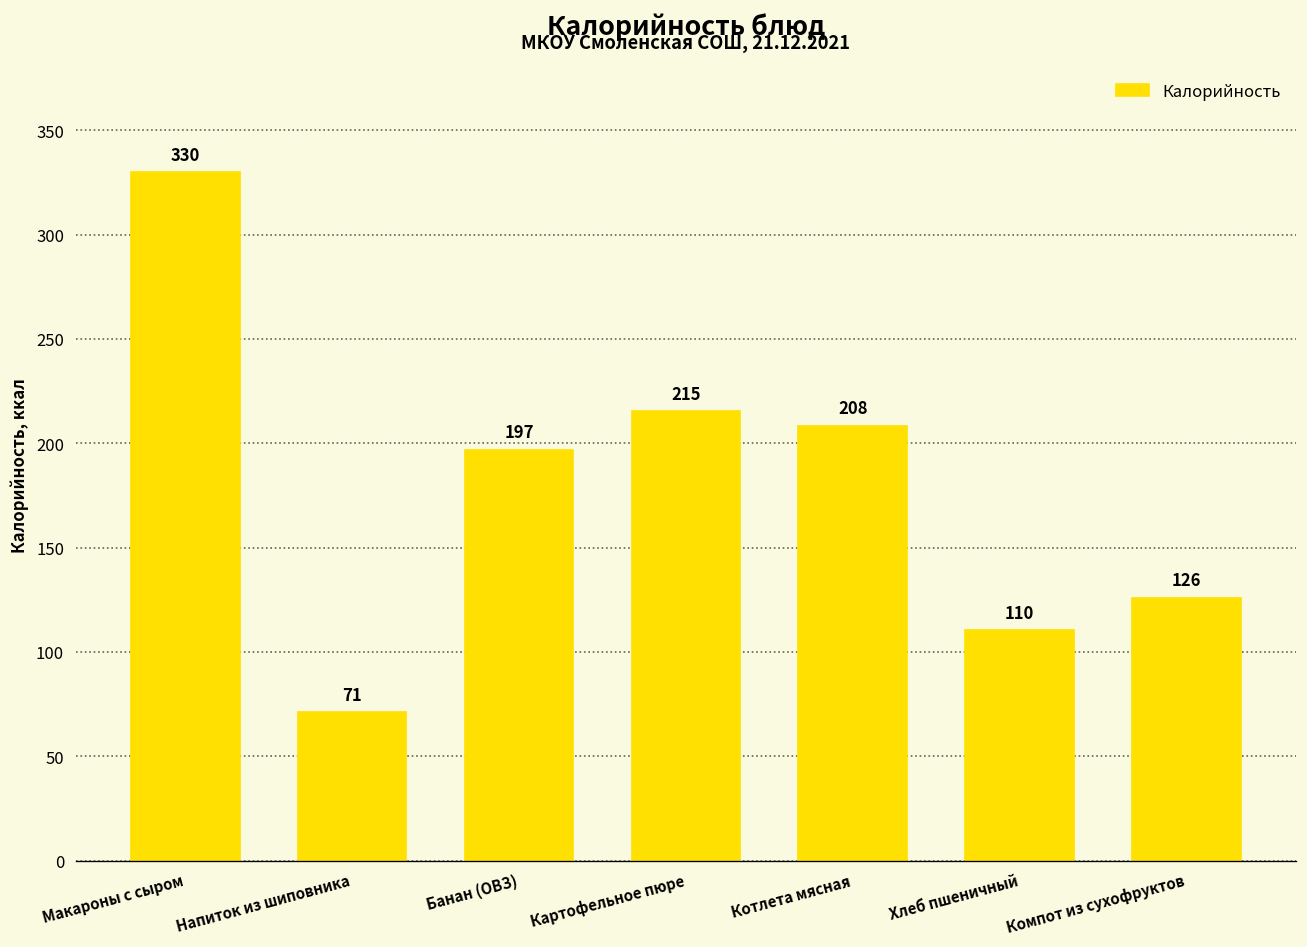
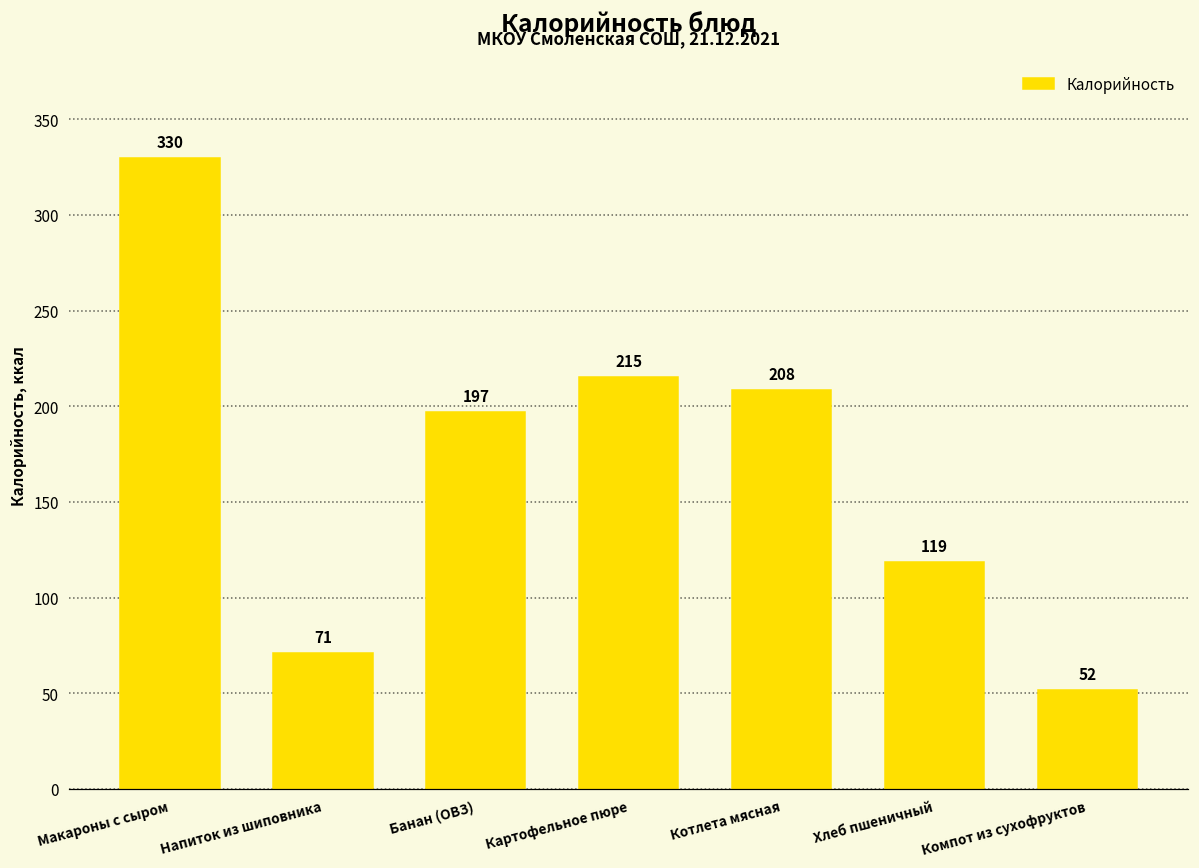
Хлеб пшеничный: 110 -> 119
Компот из сухофруктов: 126 -> 52
